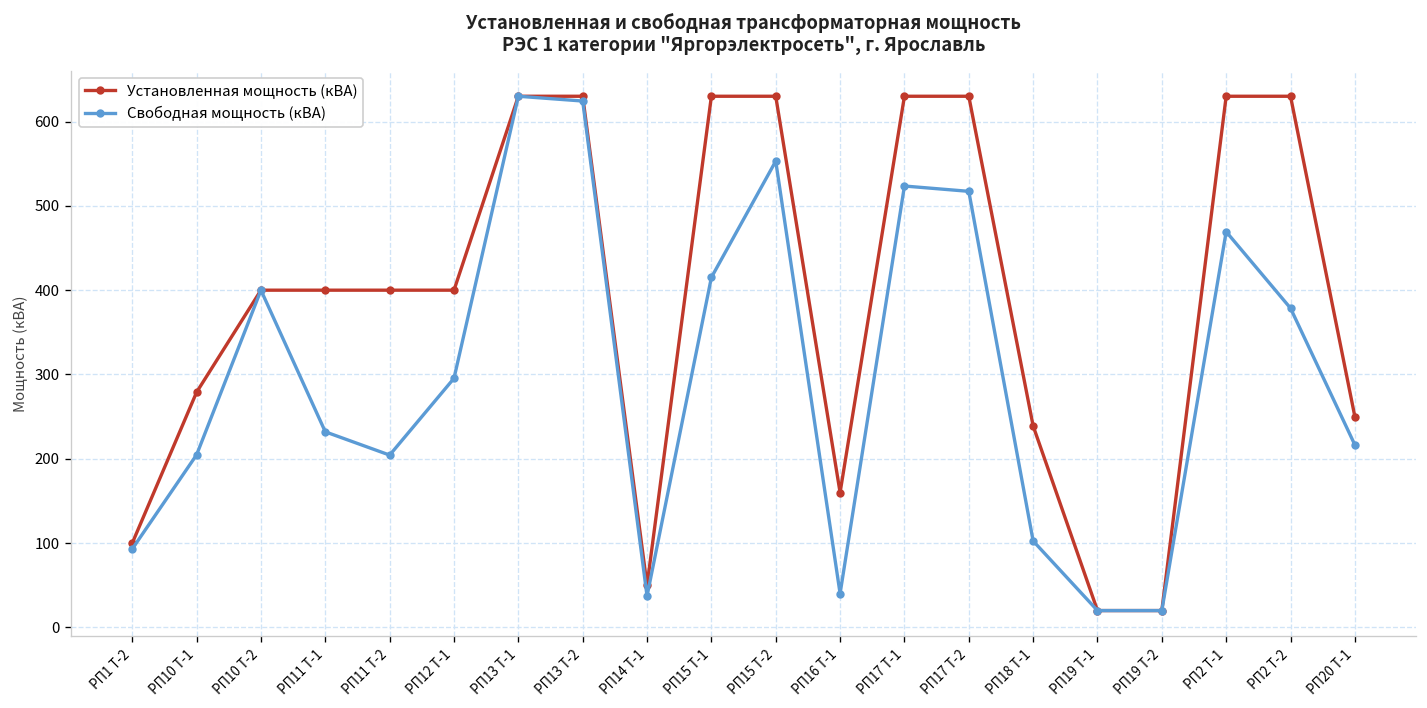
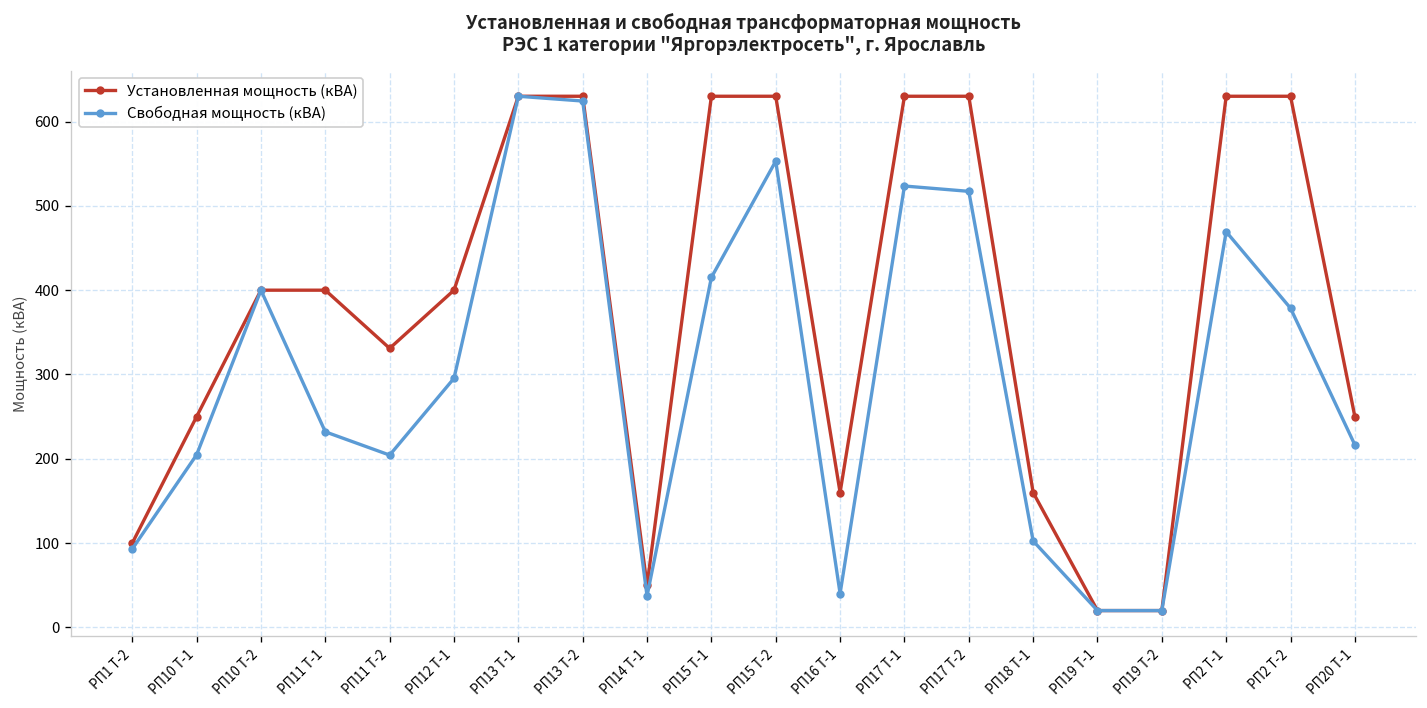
Установленная мощность (кВА), РП10 Т-1: 280 -> 250
Установленная мощность (кВА), РП11 Т-2: 400 -> 330
Установленная мощность (кВА), РП18 Т-1: 240 -> 160
